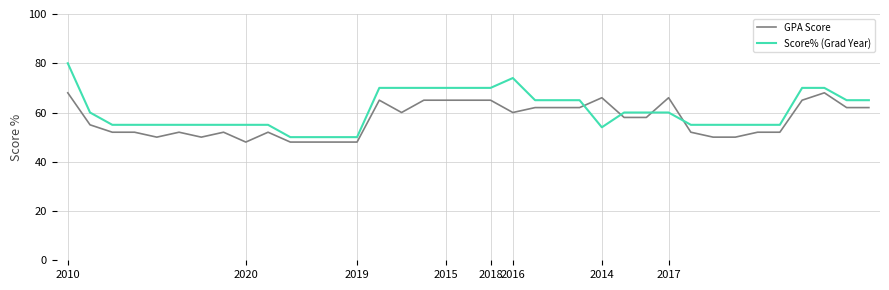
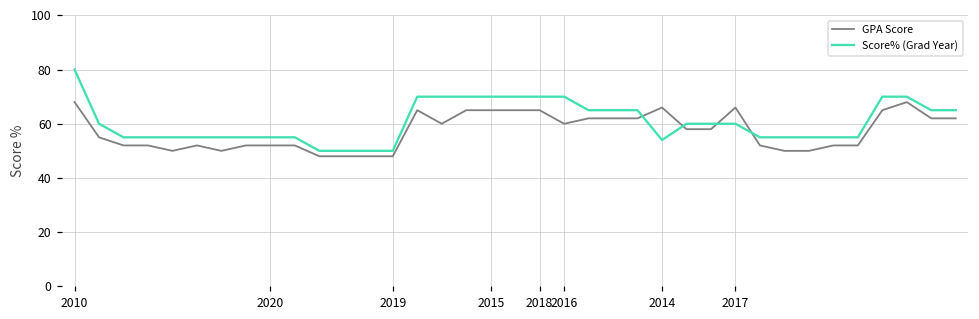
GPA Score, 2020: 48 -> 52
Score% (Grad Year), 2016: 74 -> 70
